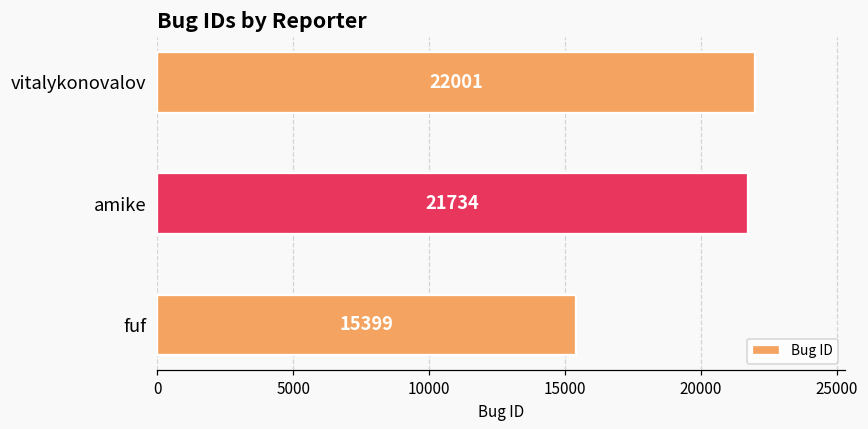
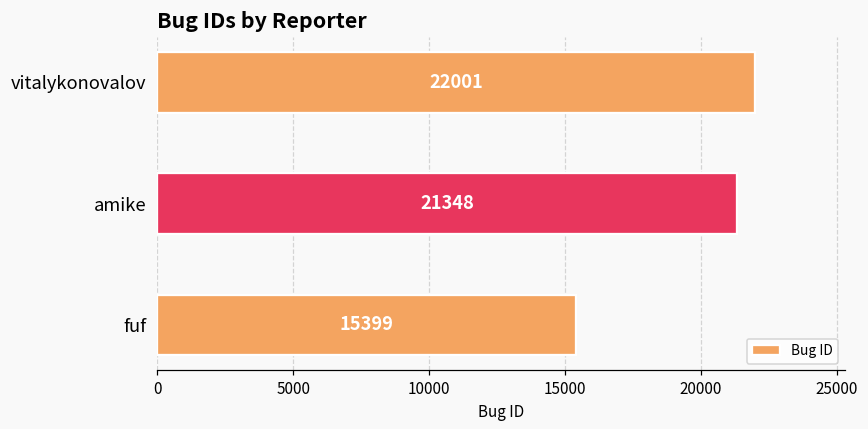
amike: 21734 -> 21348
